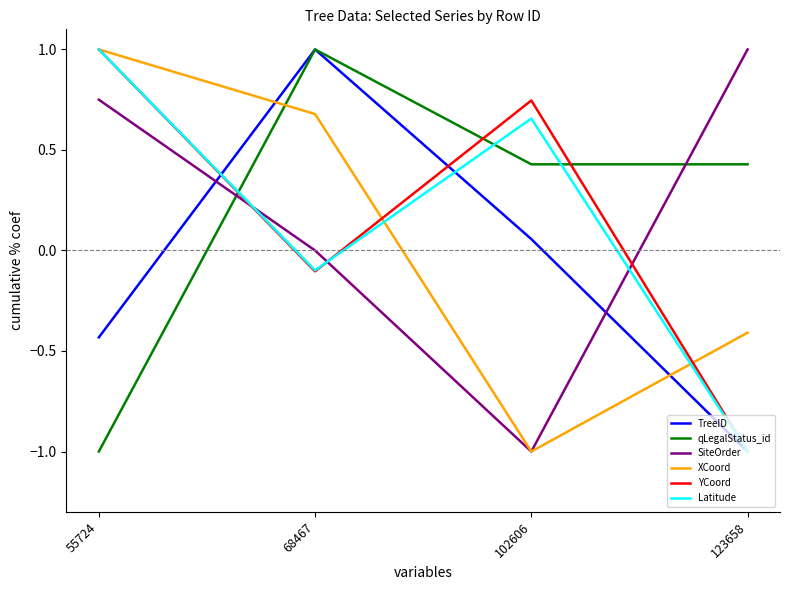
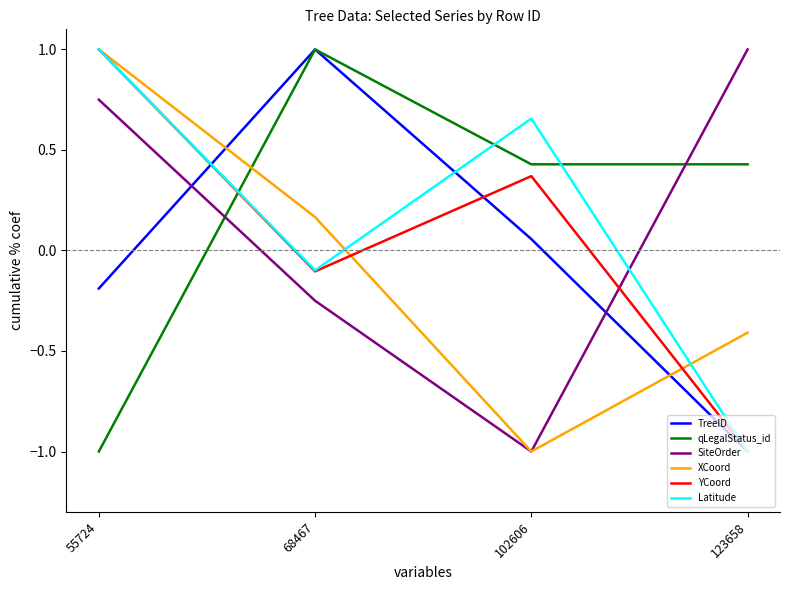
TreeID, 55724: -0.43 -> -0.19
SiteOrder, 68467: 0.00 -> -0.25
XCoord, 68467: 0.68 -> 0.17
YCoord, 102606: 0.75 -> 0.37
